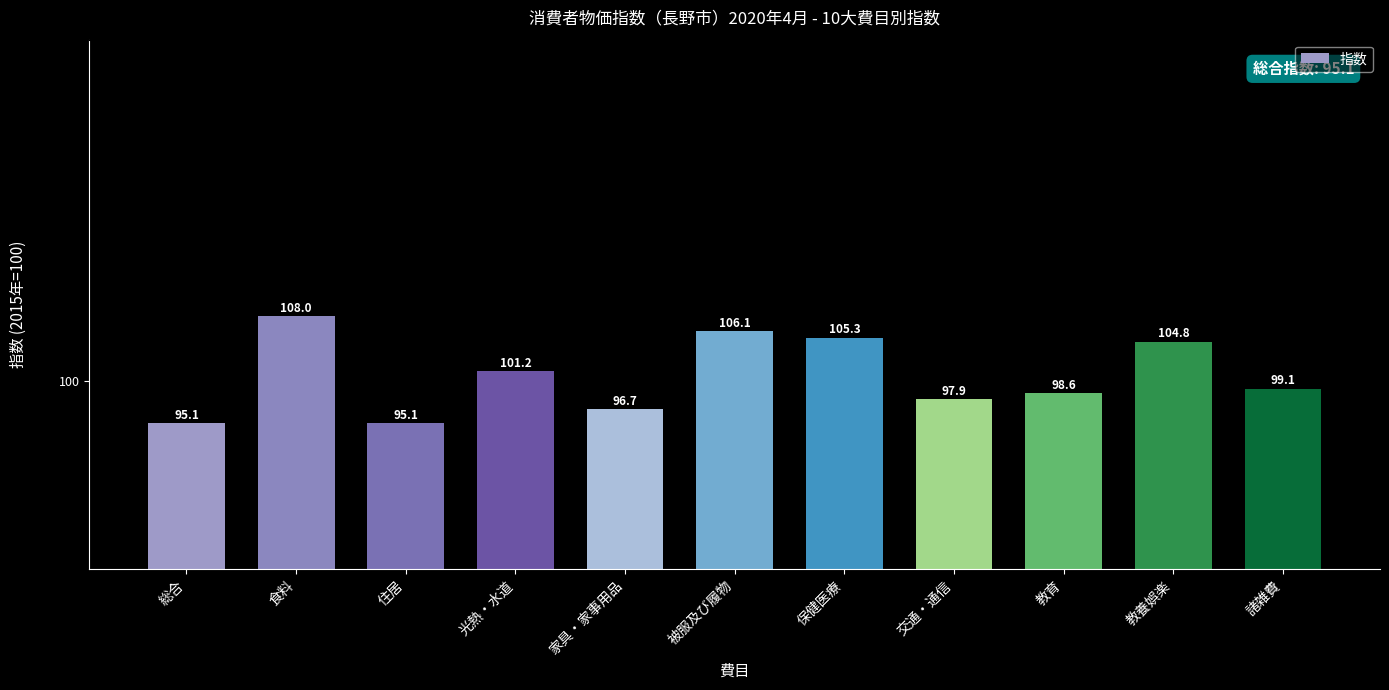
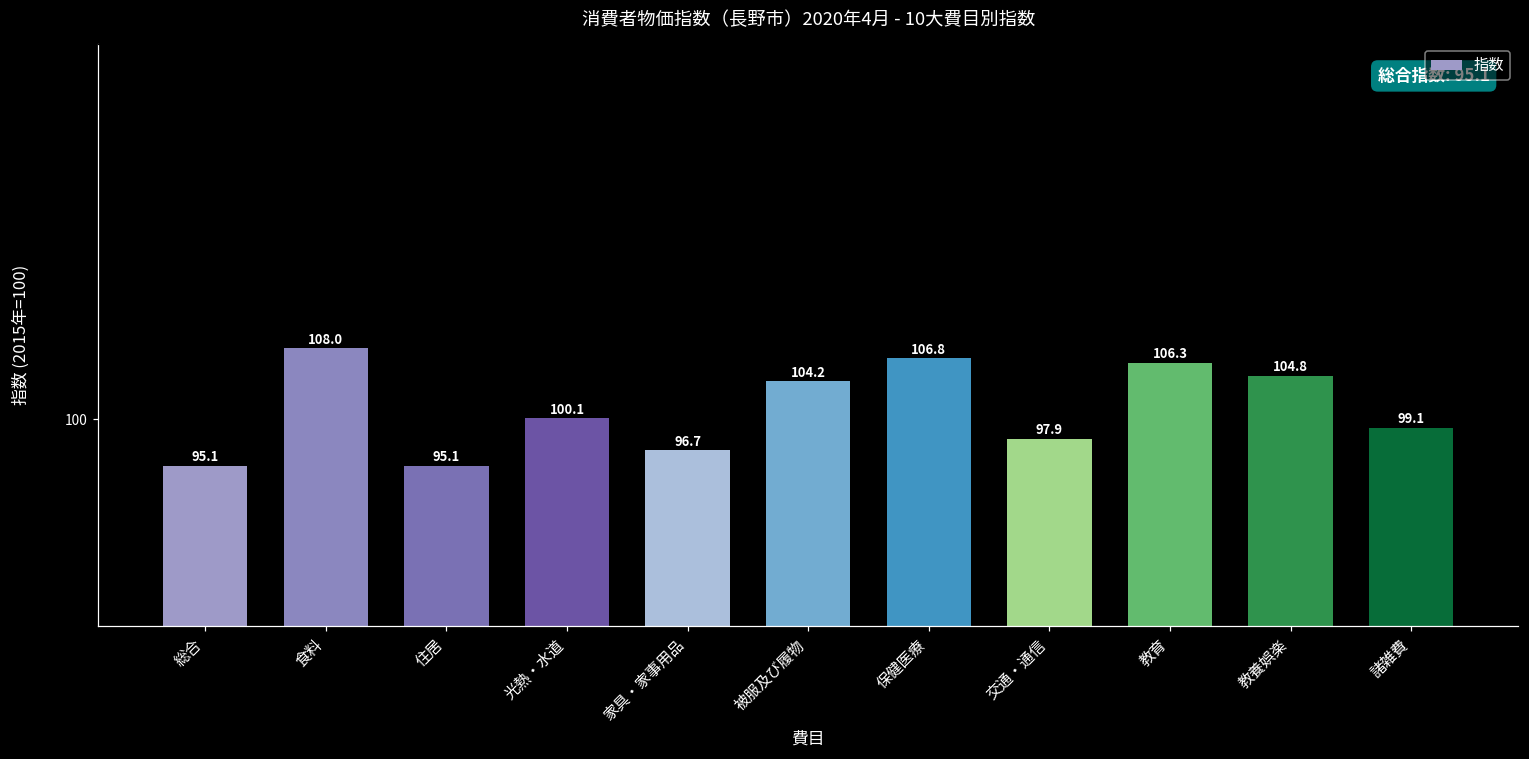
光熱・水道: 101.2 -> 100.1
被服及び履物: 106.1 -> 104.2
保健医療: 105.3 -> 106.8
教育: 98.6 -> 106.3
